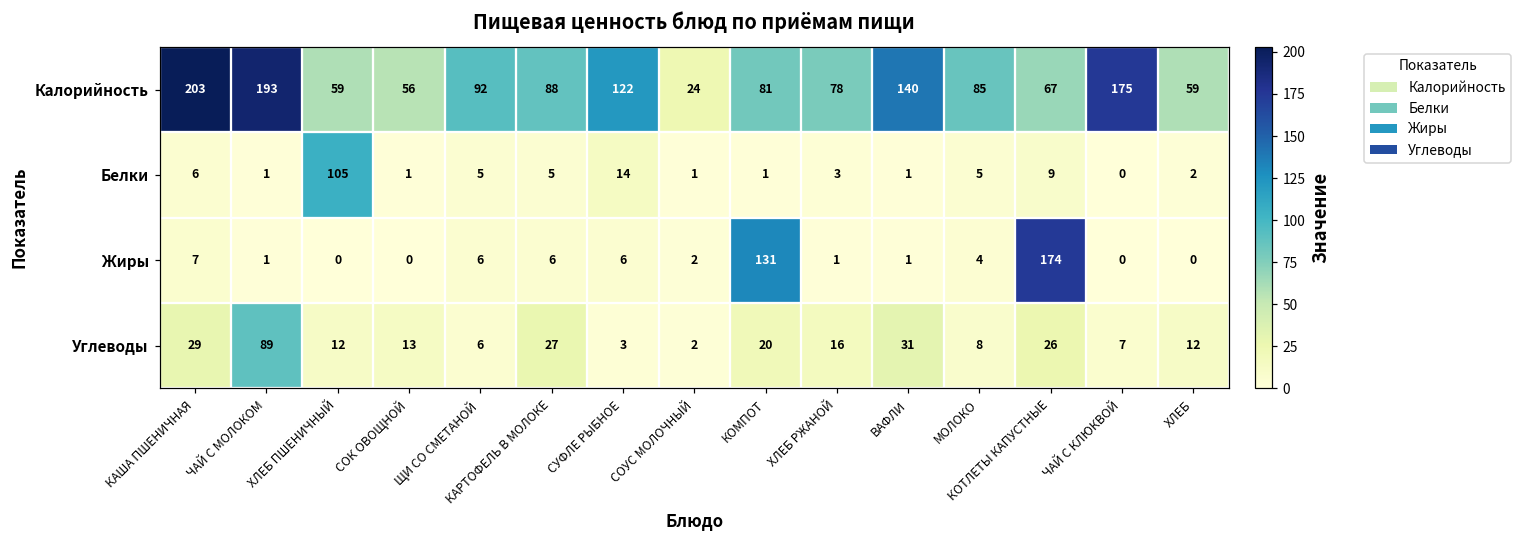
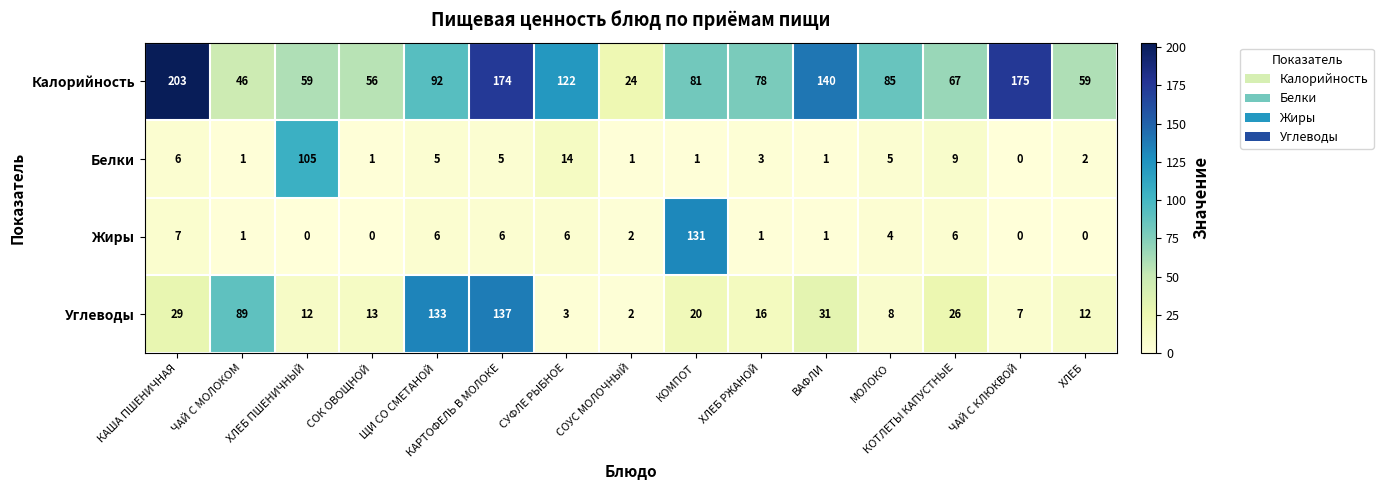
Калорийность, ЧАЙ С МОЛОКОМ: 193 -> 46
Калорийность, КАРТОФЕЛЬ В МОЛОКЕ: 88 -> 174
Жиры, КОТЛЕТЫ КАПУСТНЫЕ: 174 -> 6
Углеводы, ЩИ СО СМЕТАНОЙ: 6 -> 133
Углеводы, КАРТОФЕЛЬ В МОЛОКЕ: 27 -> 137
